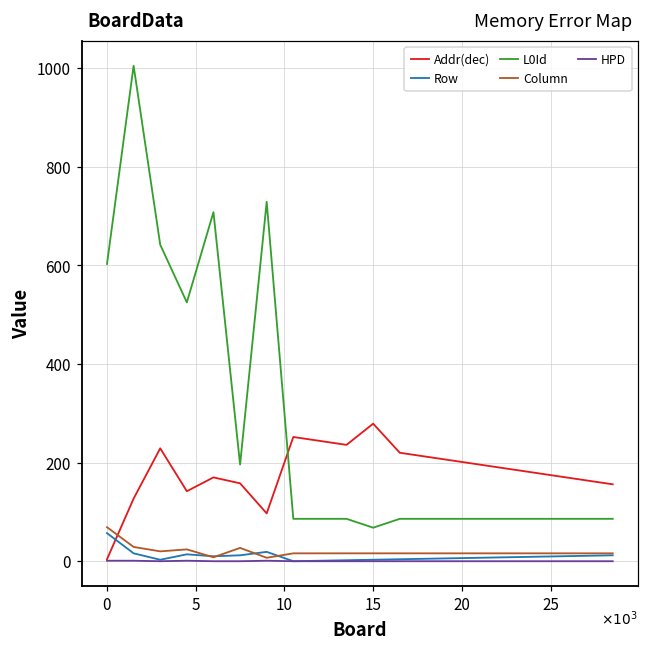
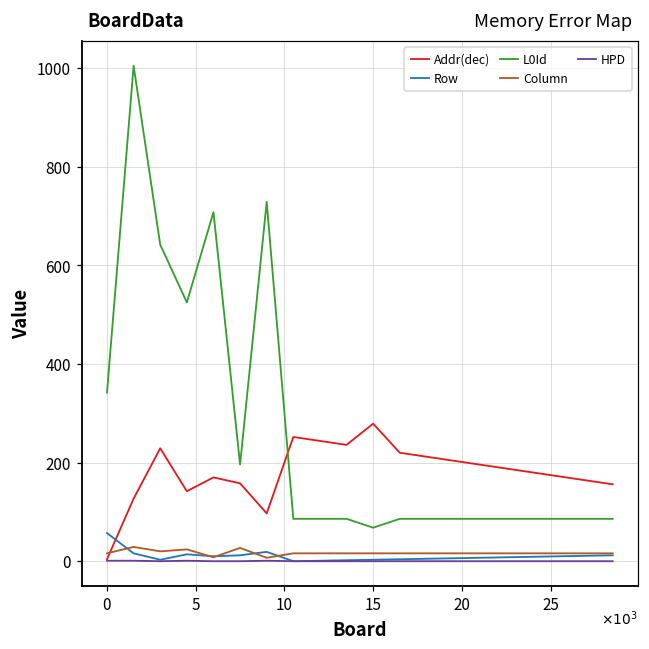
L0Id, 0: 600 -> 340
Column, 0: 70 -> 20
